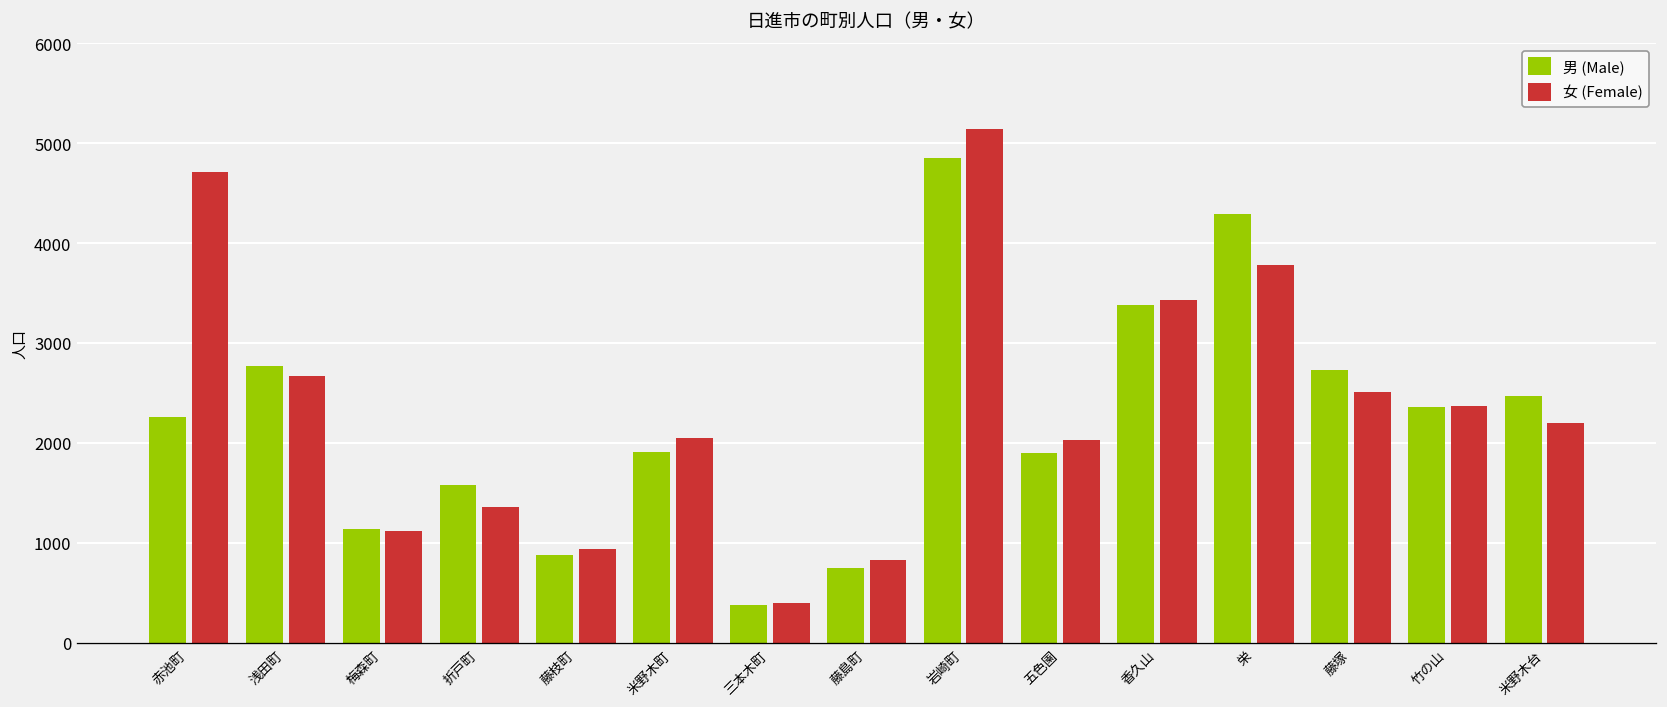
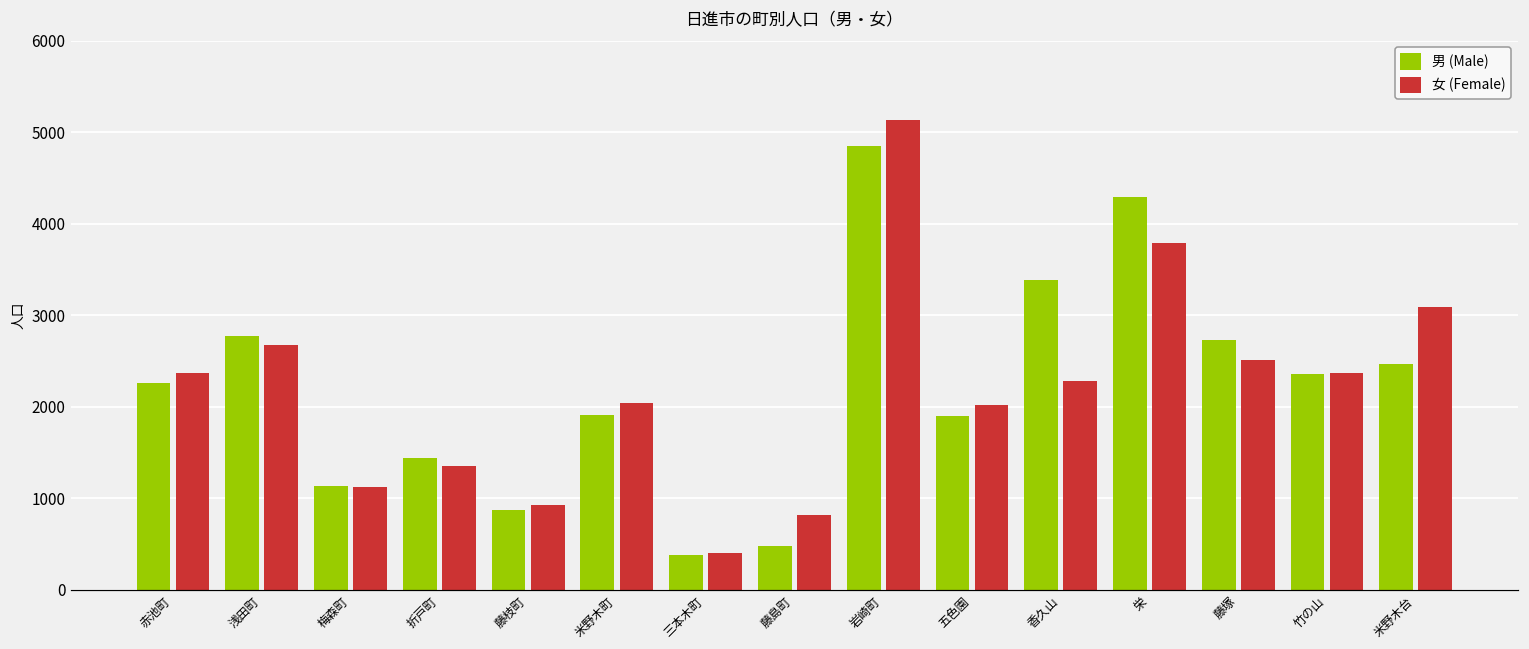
女 (Female), 赤池町: 4700 -> 2400
男 (Male), 折戸町: 1600 -> 1400
男 (Male), 藤島町: 700 -> 500
女 (Female), 香久山: 3400 -> 2300
女 (Female), 米野木台: 2200 -> 3100
